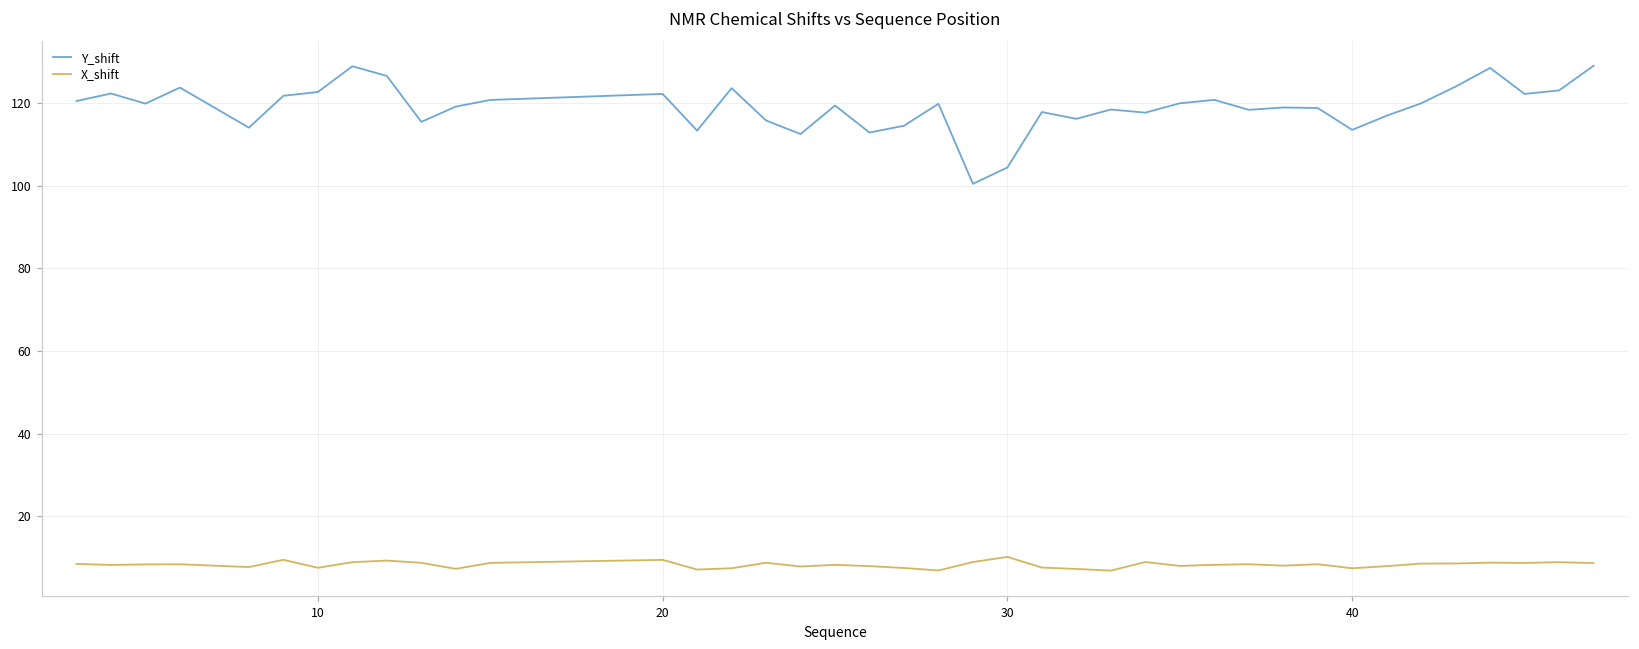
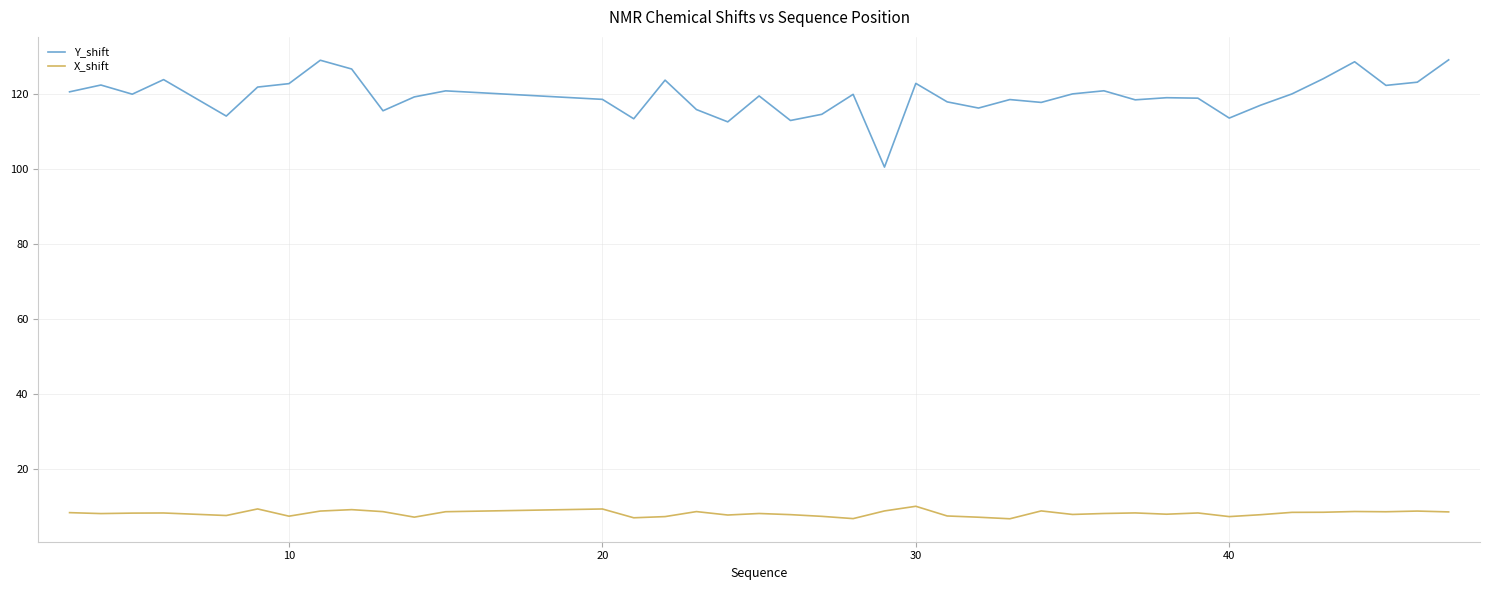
Y_shift, 20: 122 -> 118
Y_shift, 30: 104 -> 123
